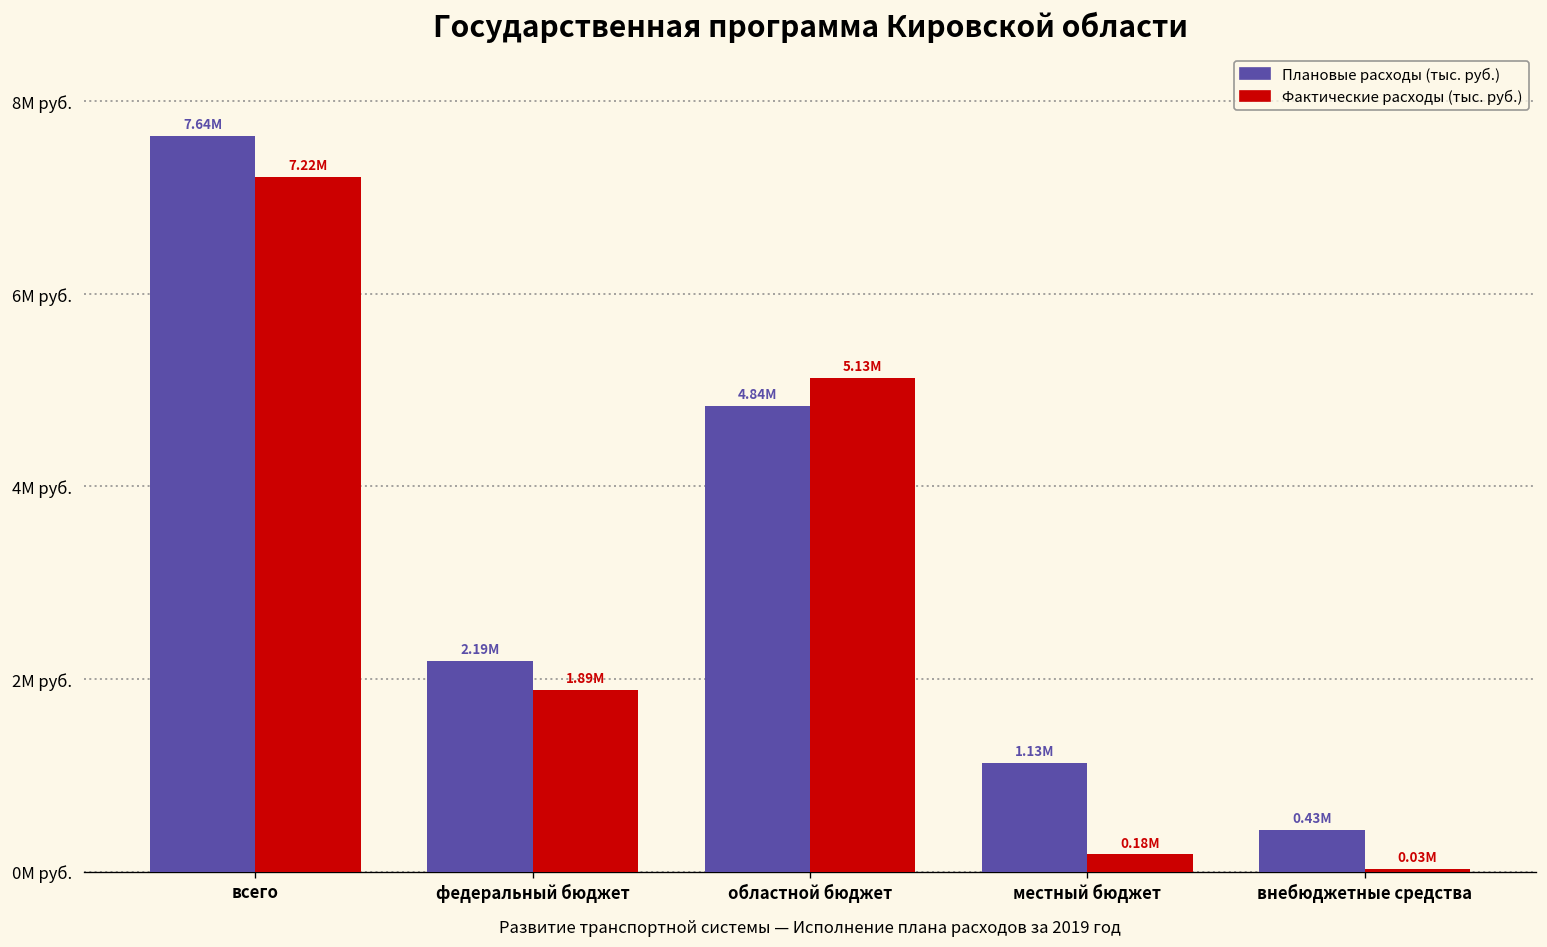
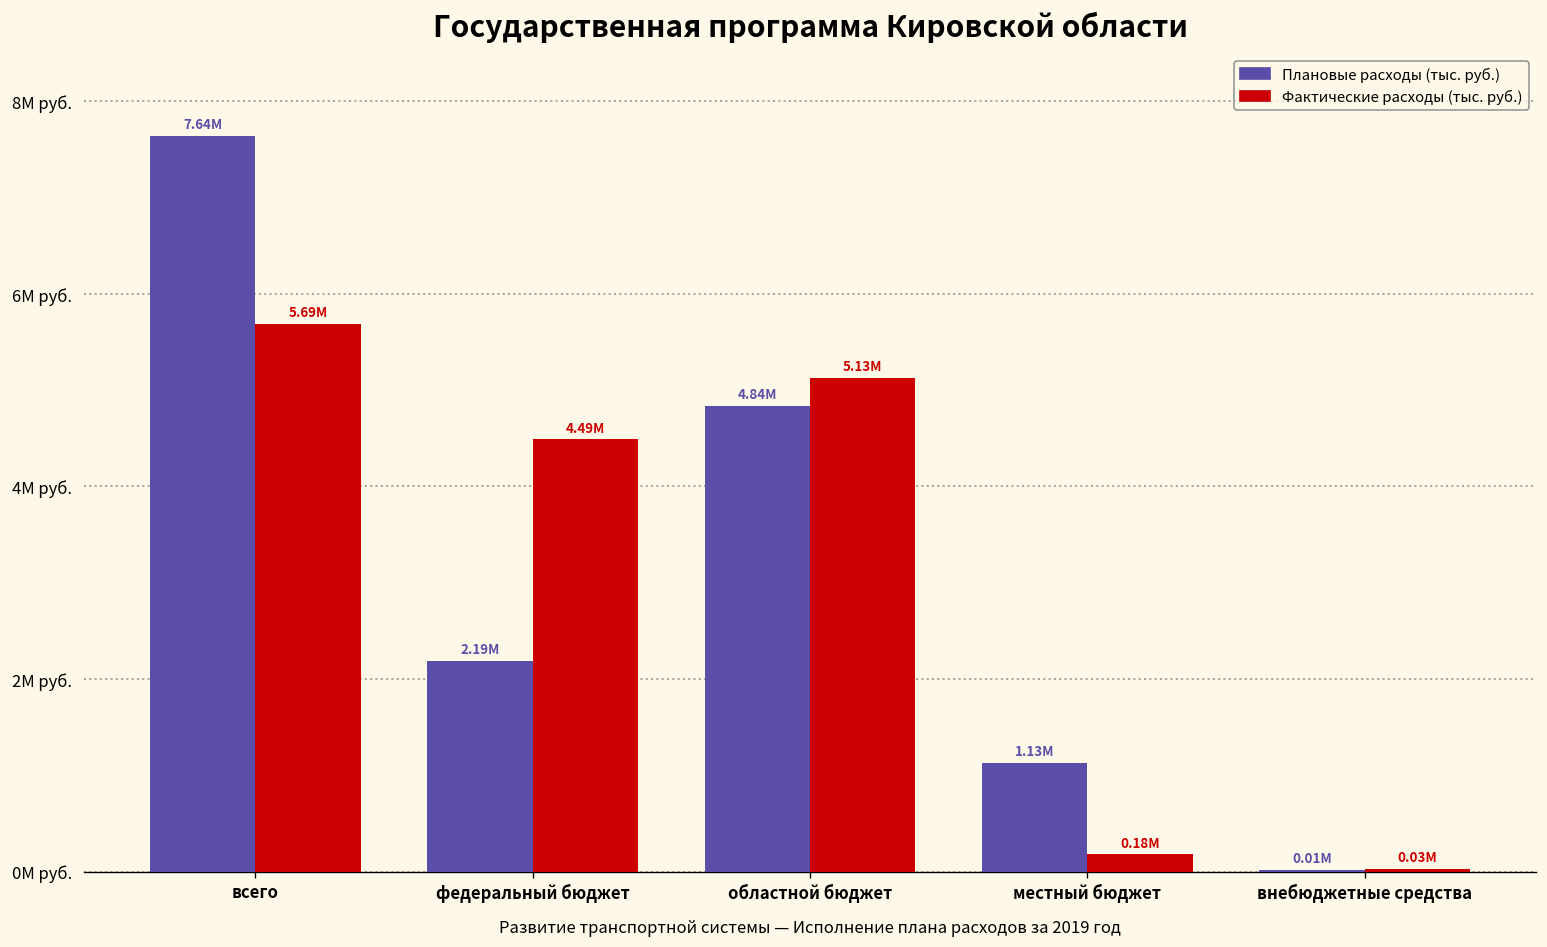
Фактические расходы (тыс. руб.), всего: 7.22M -> 5.69M
Фактические расходы (тыс. руб.), федеральный бюджет: 1.89M -> 4.49M
Плановые расходы (тыс. руб.), внебюджетные средства: 0.43M -> 0.01M
